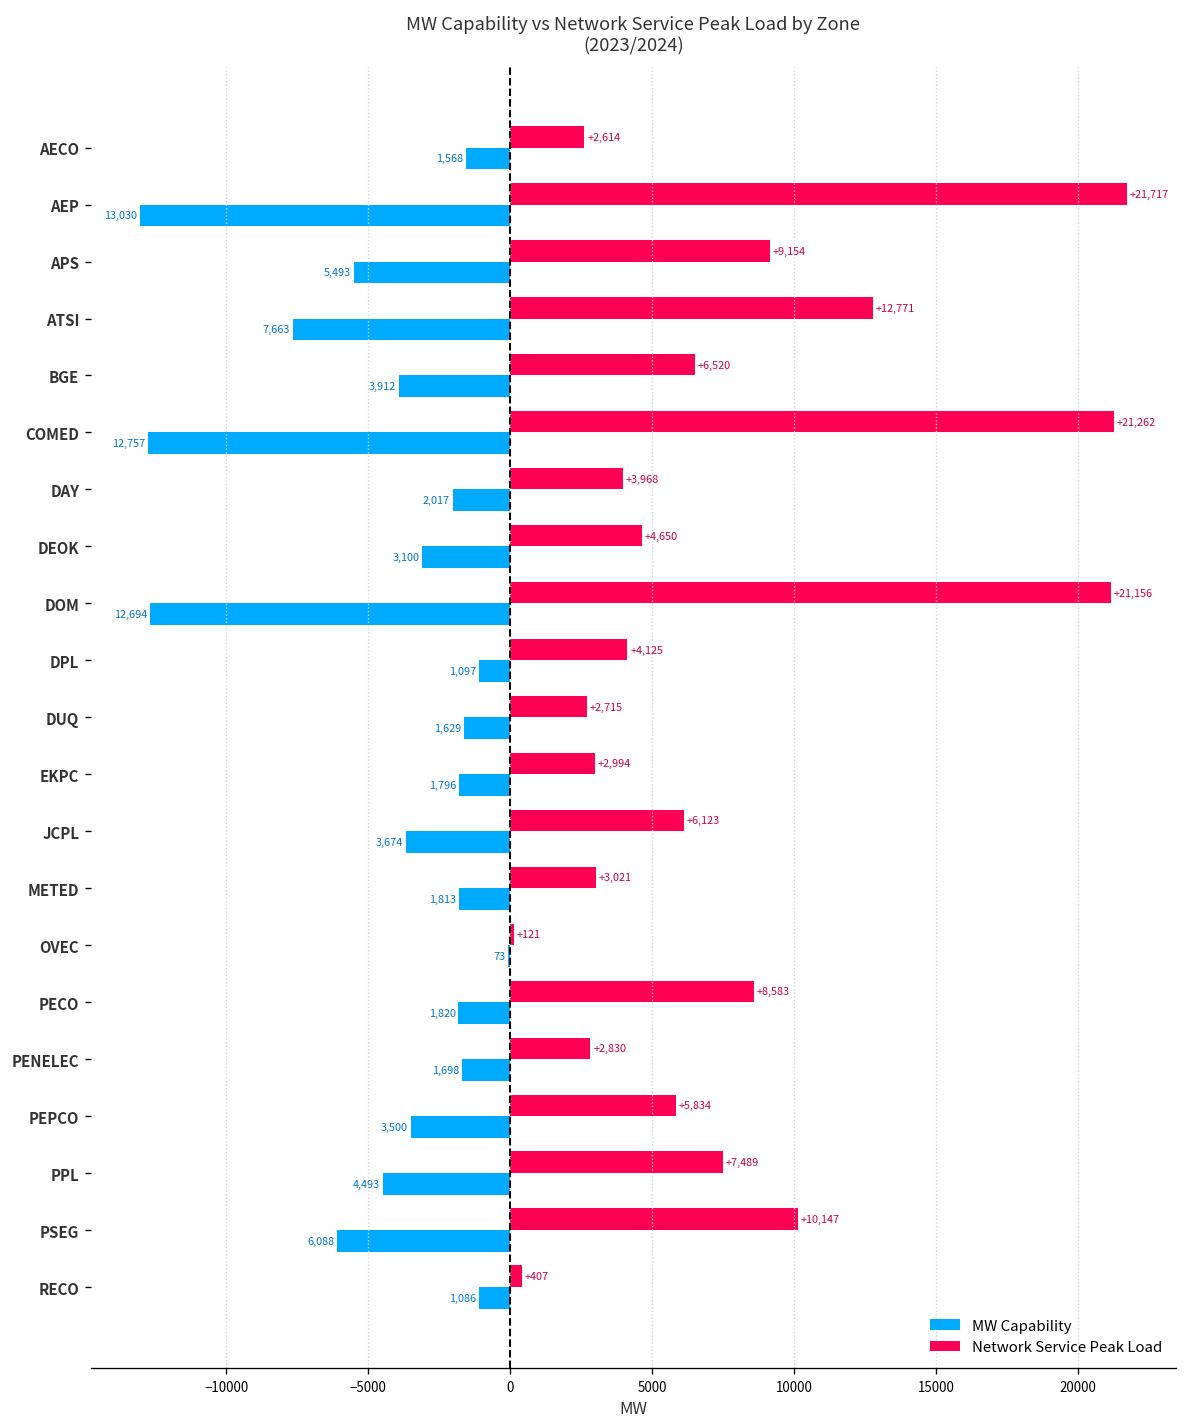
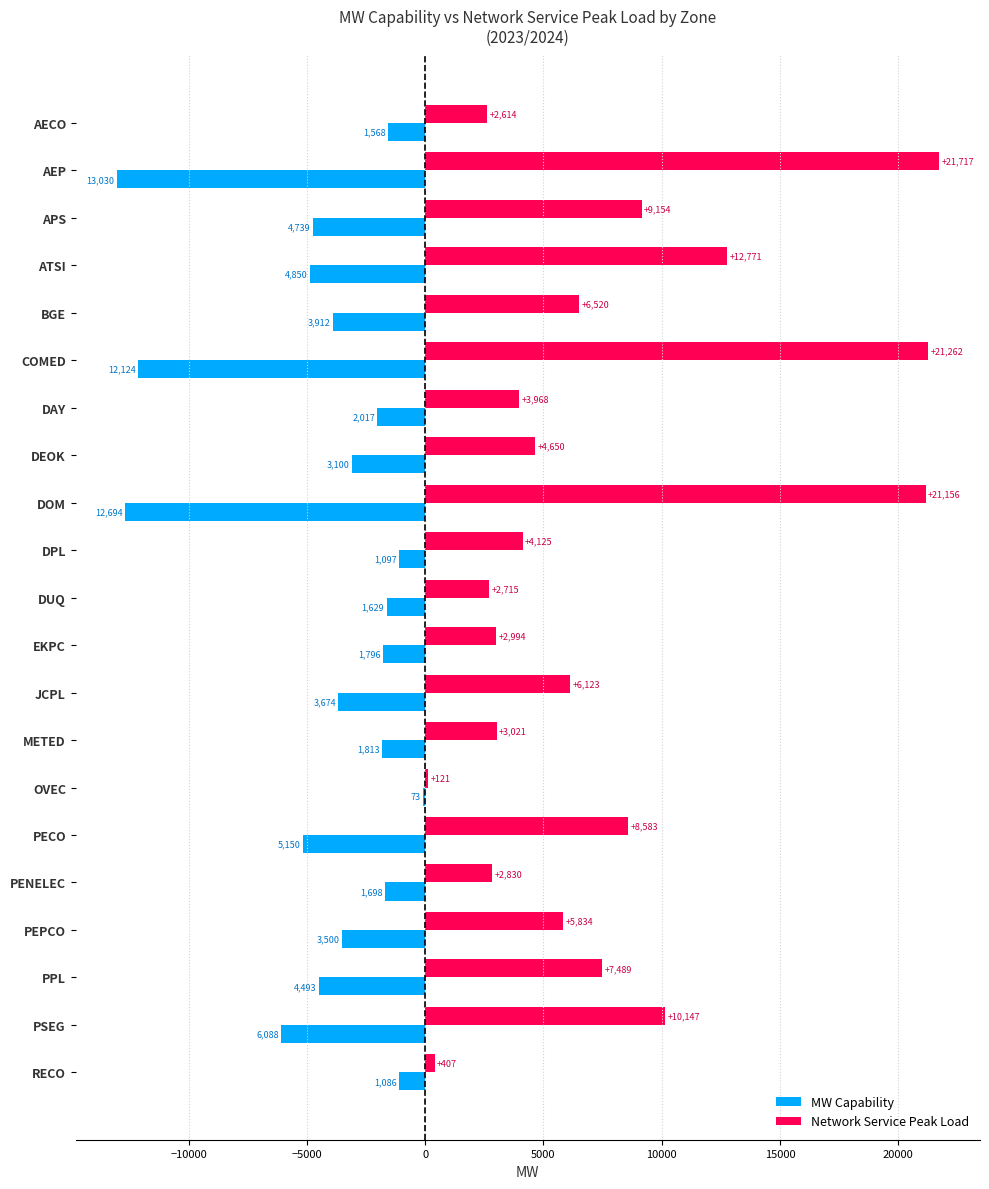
MW Capability, APS: 5,493 -> 4,739
MW Capability, ATSI: 7,663 -> 4,850
MW Capability, COMED: 12,757 -> 12,124
MW Capability, PECO: 1,820 -> 5,150
